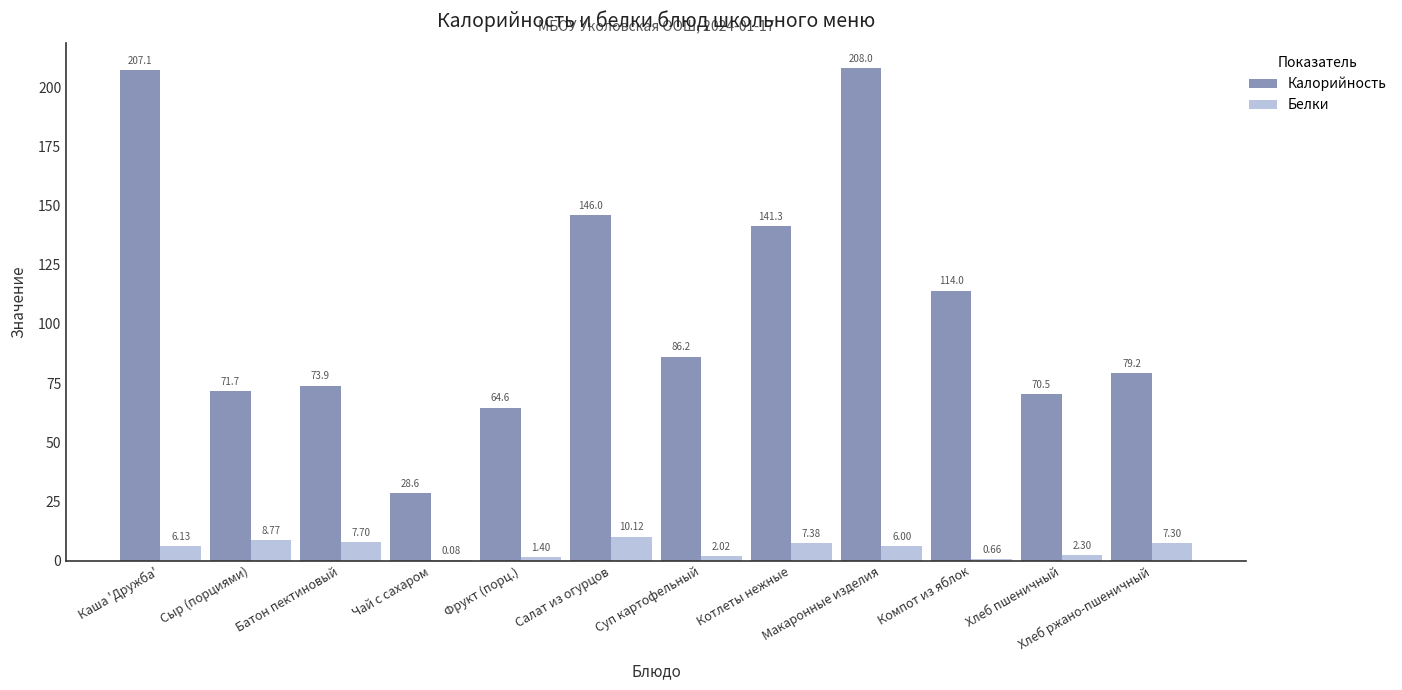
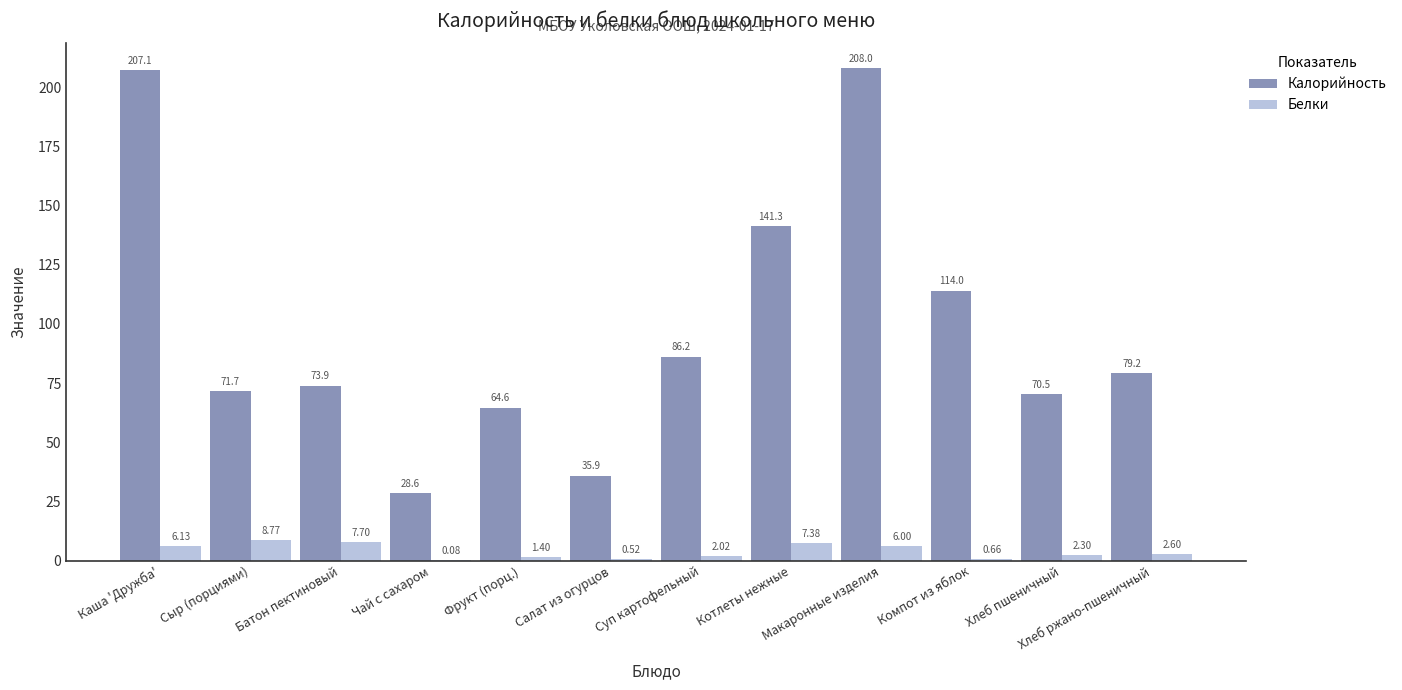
Калорийность, Салат из огурцов: 146.0 -> 35.9
Белки, Салат из огурцов: 10.12 -> 0.52
Белки, Хлеб ржано-пшеничный: 7.30 -> 2.60
